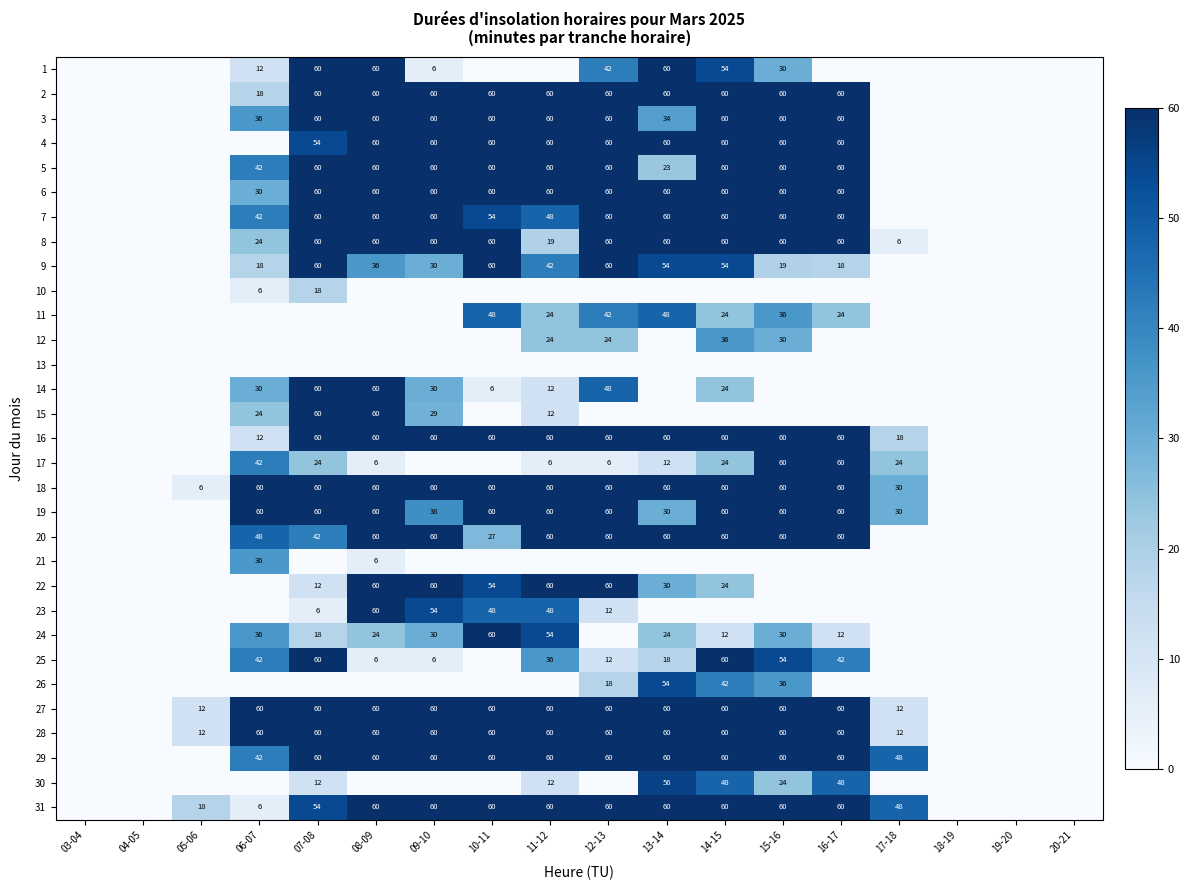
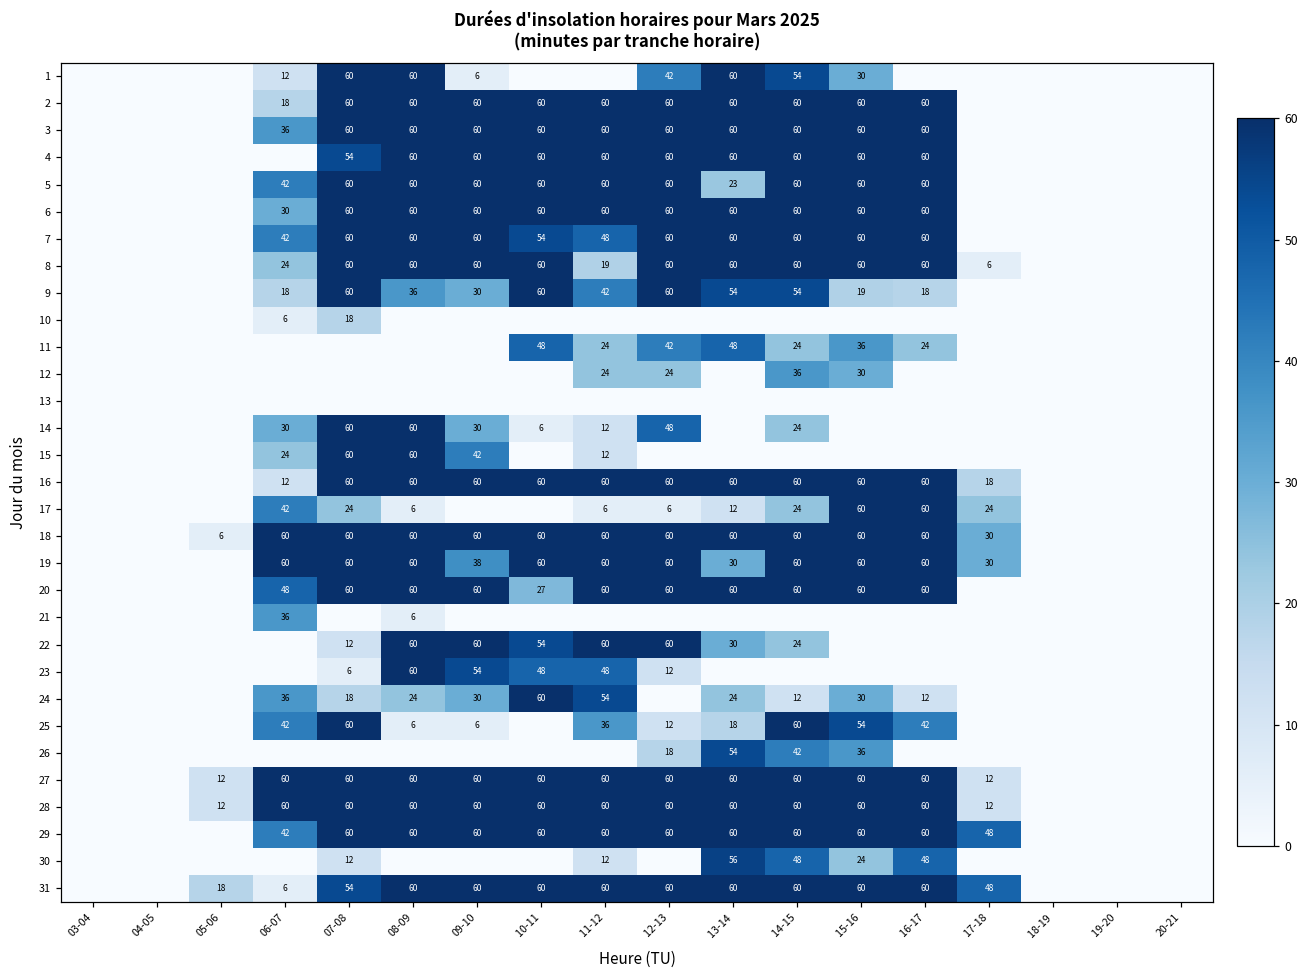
3, 13-14: 34 -> 60
15, 09-10: 29 -> 42
20, 07-08: 42 -> 60
